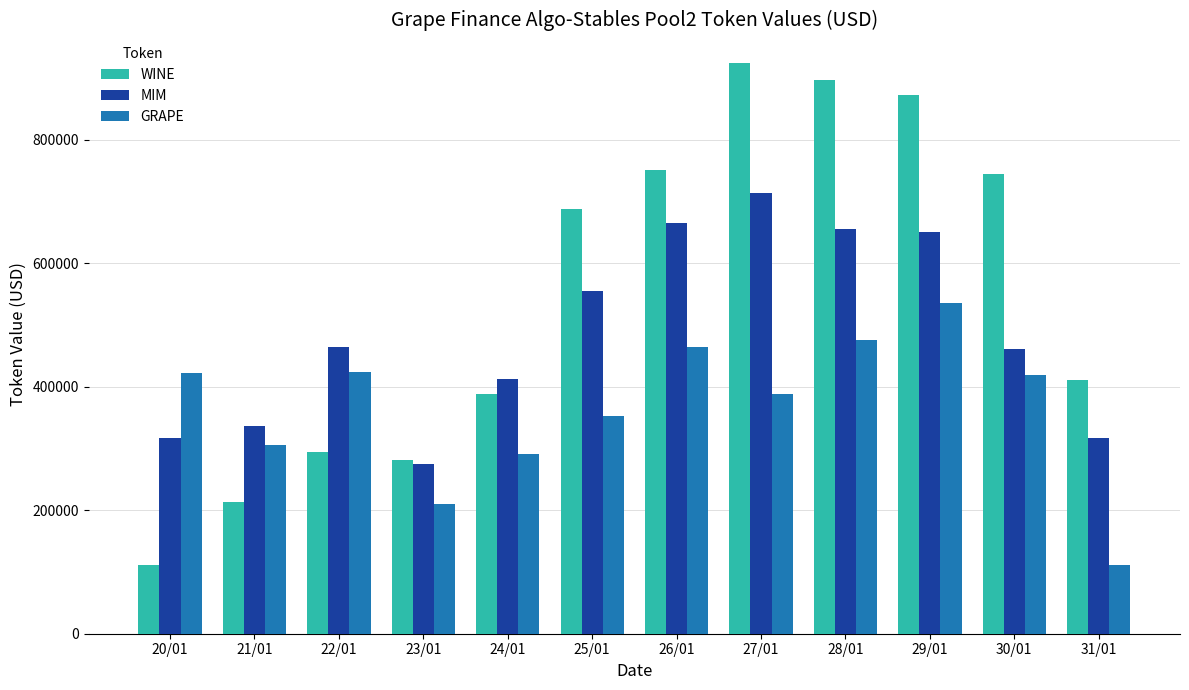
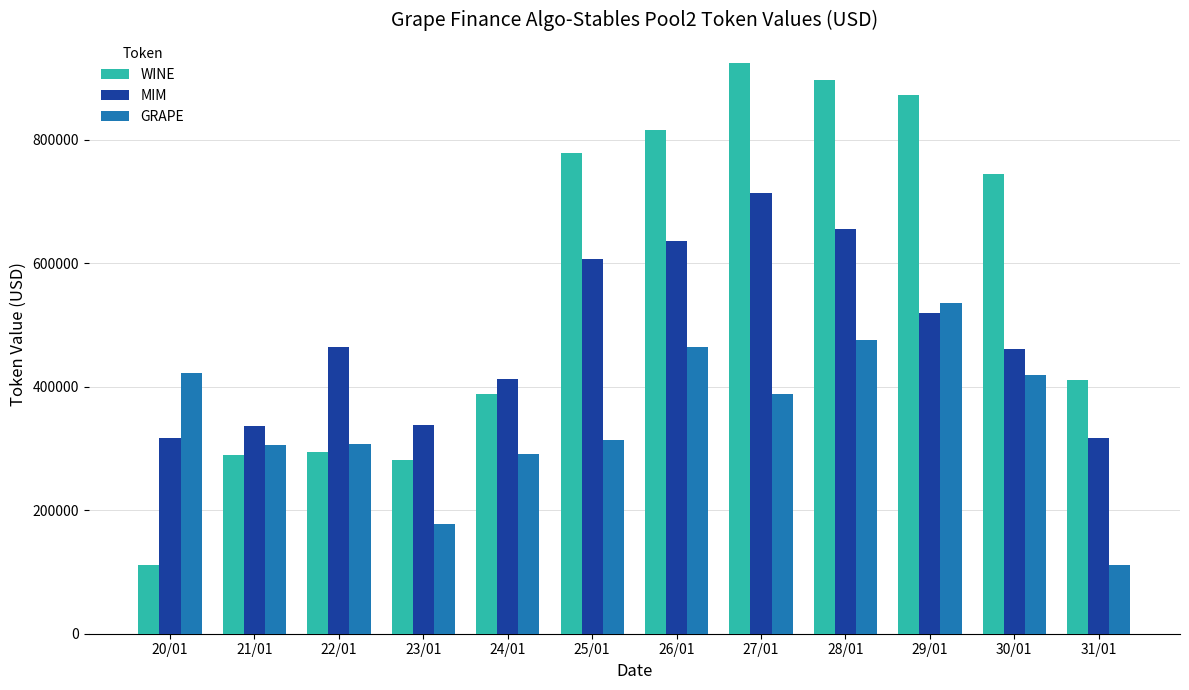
WINE, 21/01: 210000 -> 290000
GRAPE, 22/01: 420000 -> 310000
MIM, 23/01: 280000 -> 340000
GRAPE, 23/01: 210000 -> 180000
WINE, 25/01: 690000 -> 780000
MIM, 25/01: 550000 -> 610000
GRAPE, 25/01: 350000 -> 310000
WINE, 26/01: 750000 -> 820000
MIM, 26/01: 660000 -> 640000
MIM, 29/01: 650000 -> 520000
